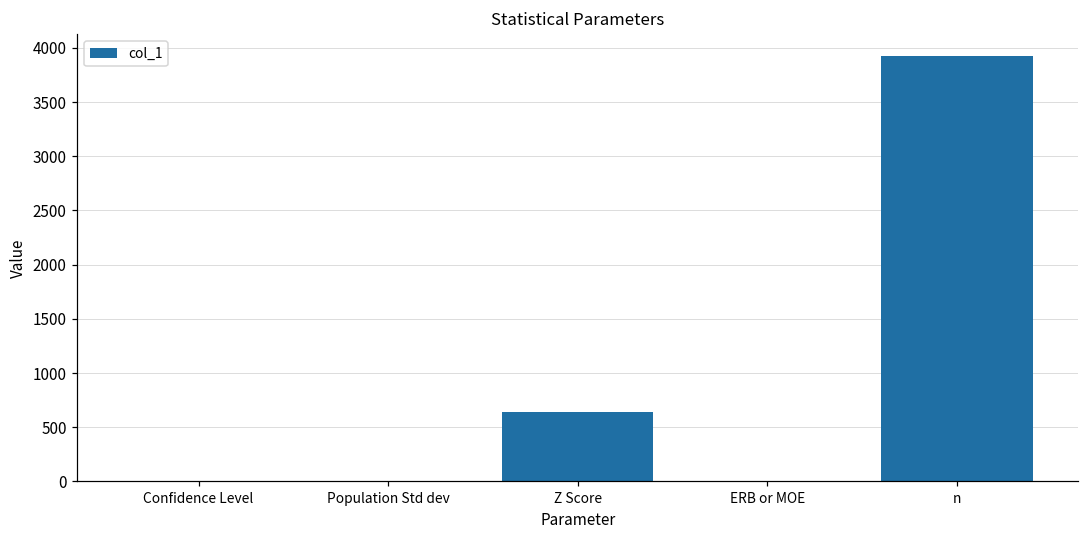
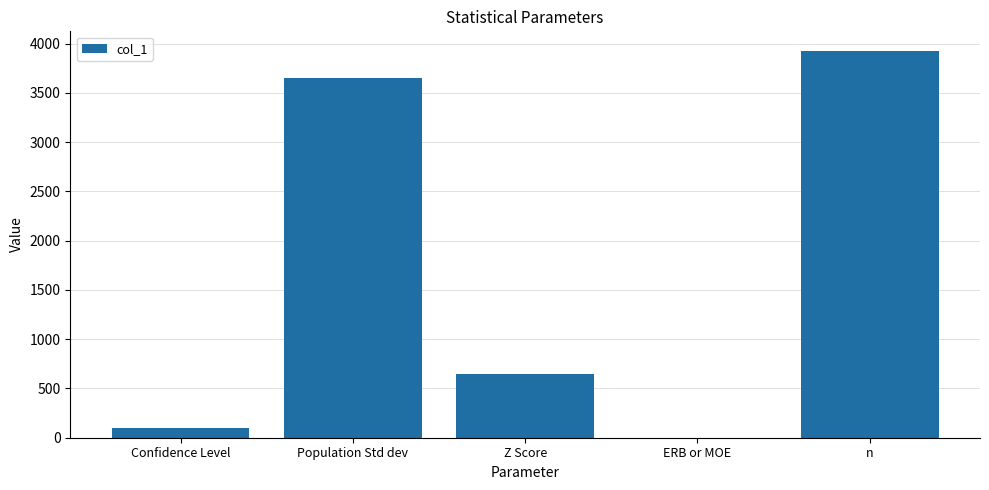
Confidence Level: 0 -> 100
Population Std dev: 0 -> 3600
